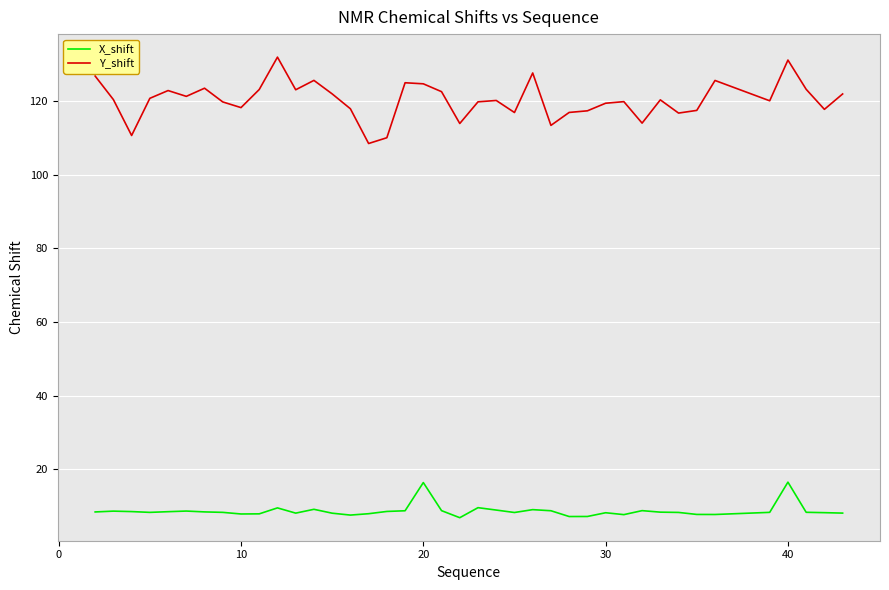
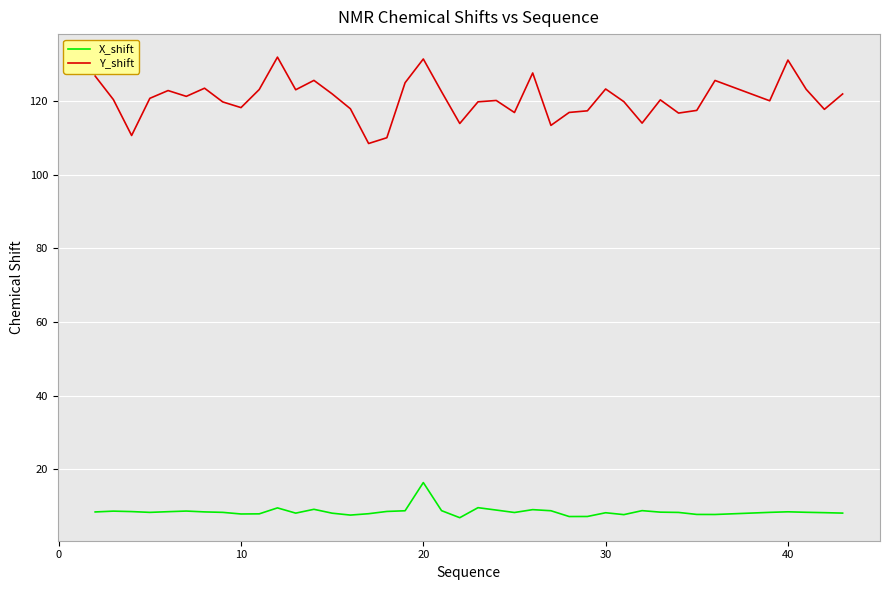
Y_shift, 20: 125 -> 131
Y_shift, 30: 119 -> 123
X_shift, 40: 17 -> 8
